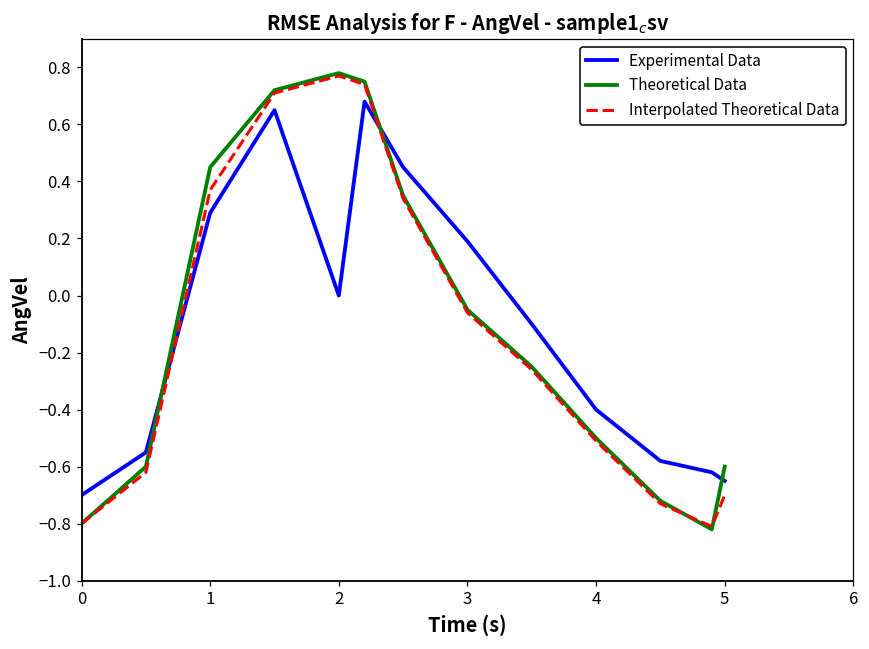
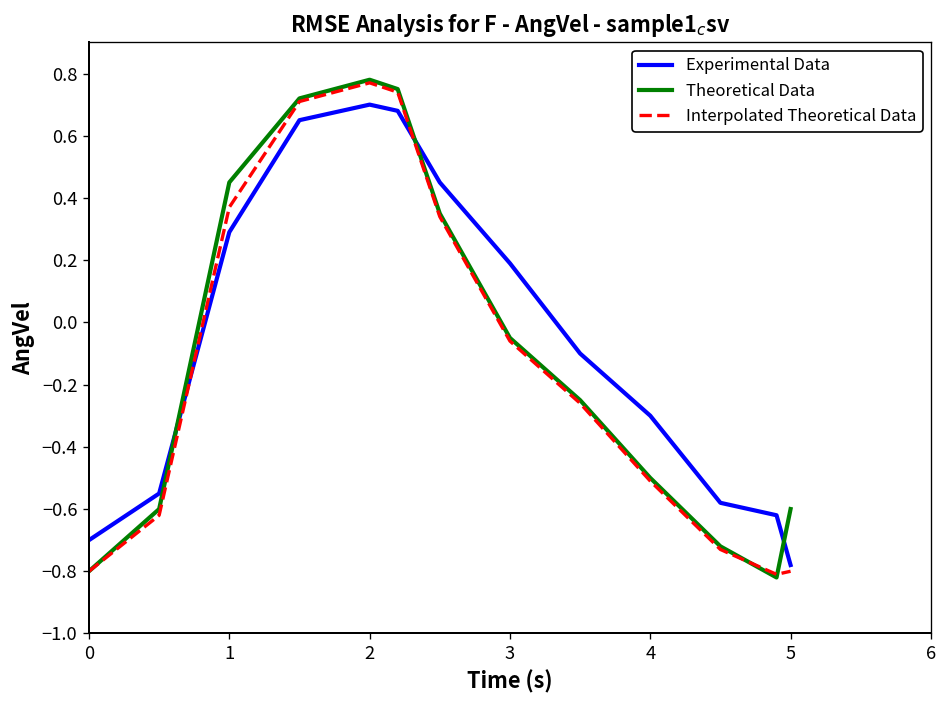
Experimental Data, 2: 0.0 -> 0.7
Experimental Data, 4: -0.4 -> -0.3
Experimental Data, 5: -0.65 -> -0.78
Interpolated Theoretical Data, 5: -0.7 -> -0.8
